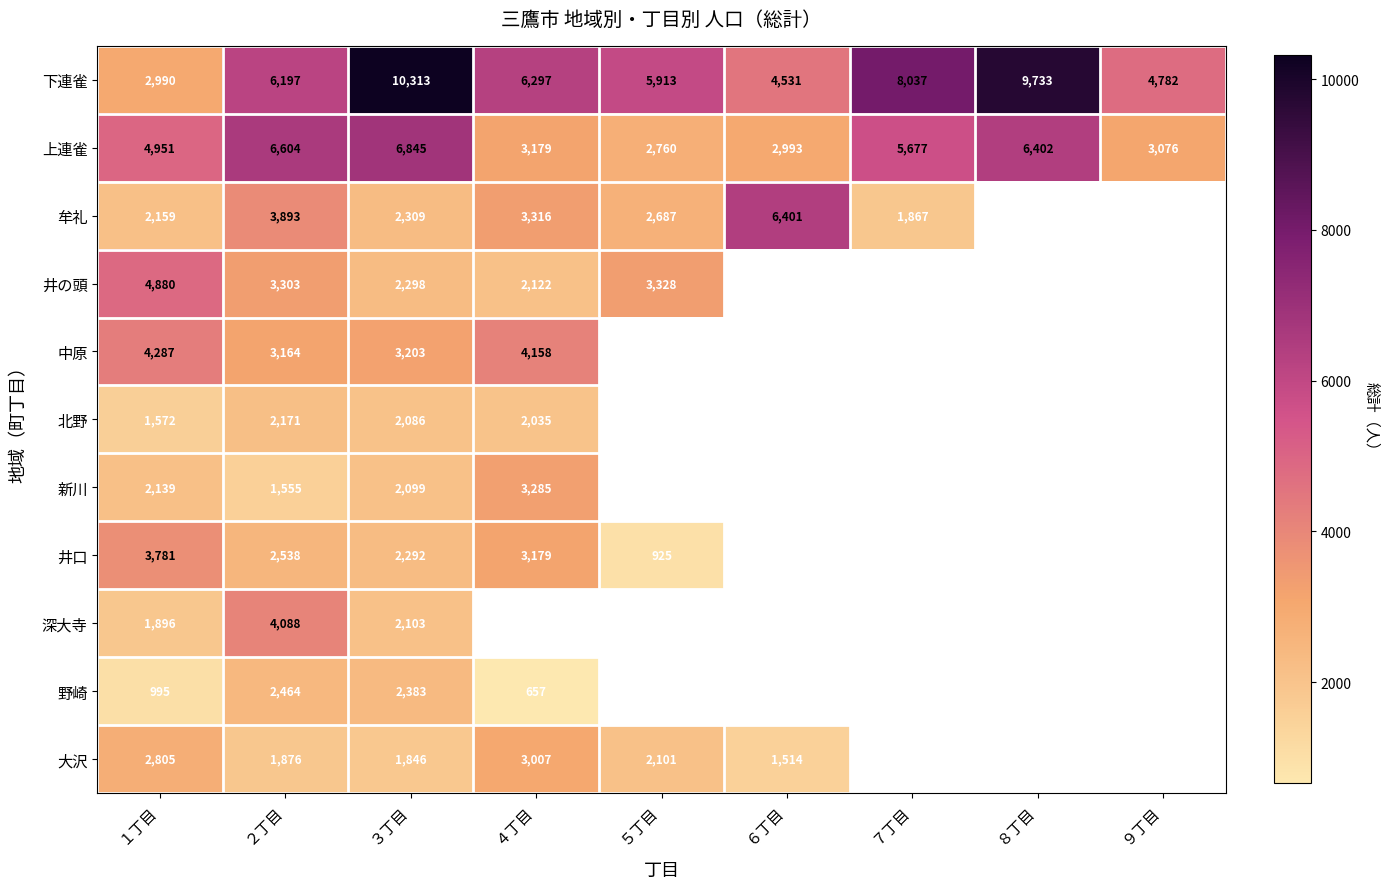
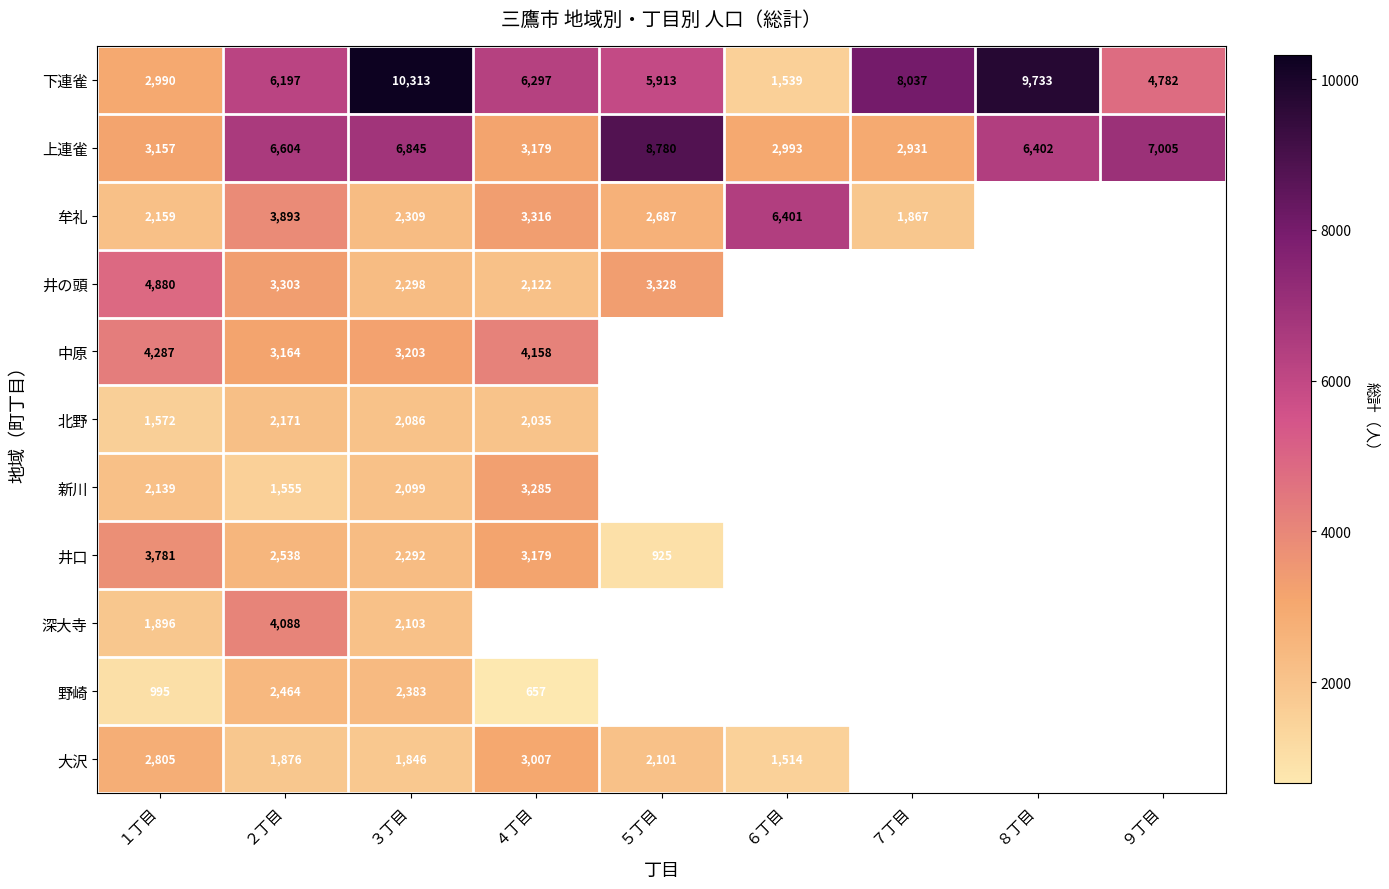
下連雀, ６丁目: 4,531 -> 1,539
上連雀, １丁目: 4,951 -> 3,157
上連雀, ５丁目: 2,760 -> 8,780
上連雀, ７丁目: 5,677 -> 2,931
上連雀, ９丁目: 3,076 -> 7,005
